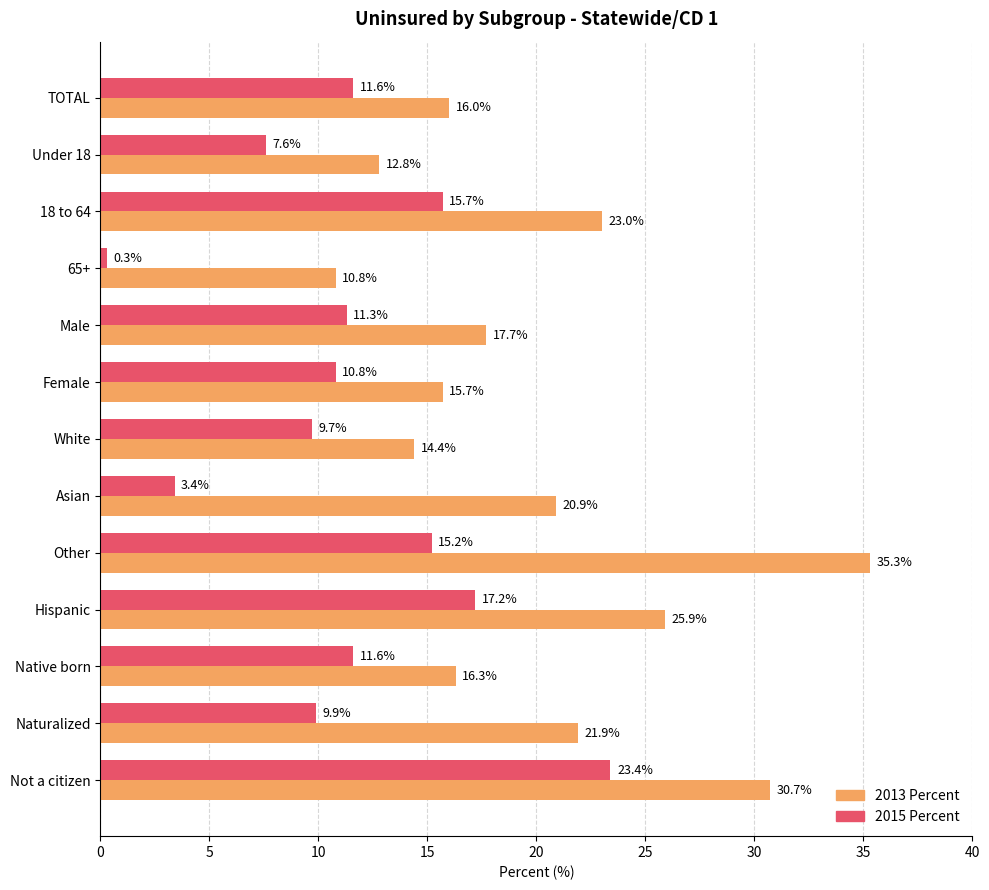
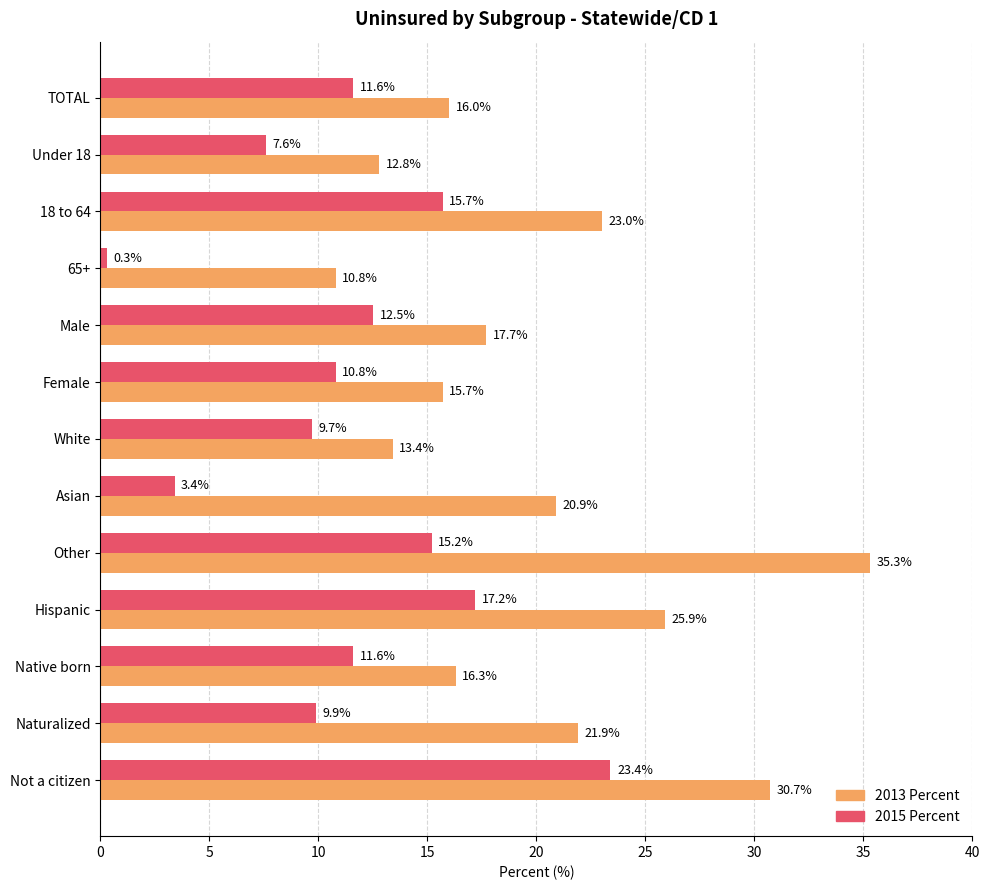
2015 Percent, Male: 11.3% -> 12.5%
2013 Percent, White: 14.4% -> 13.4%
